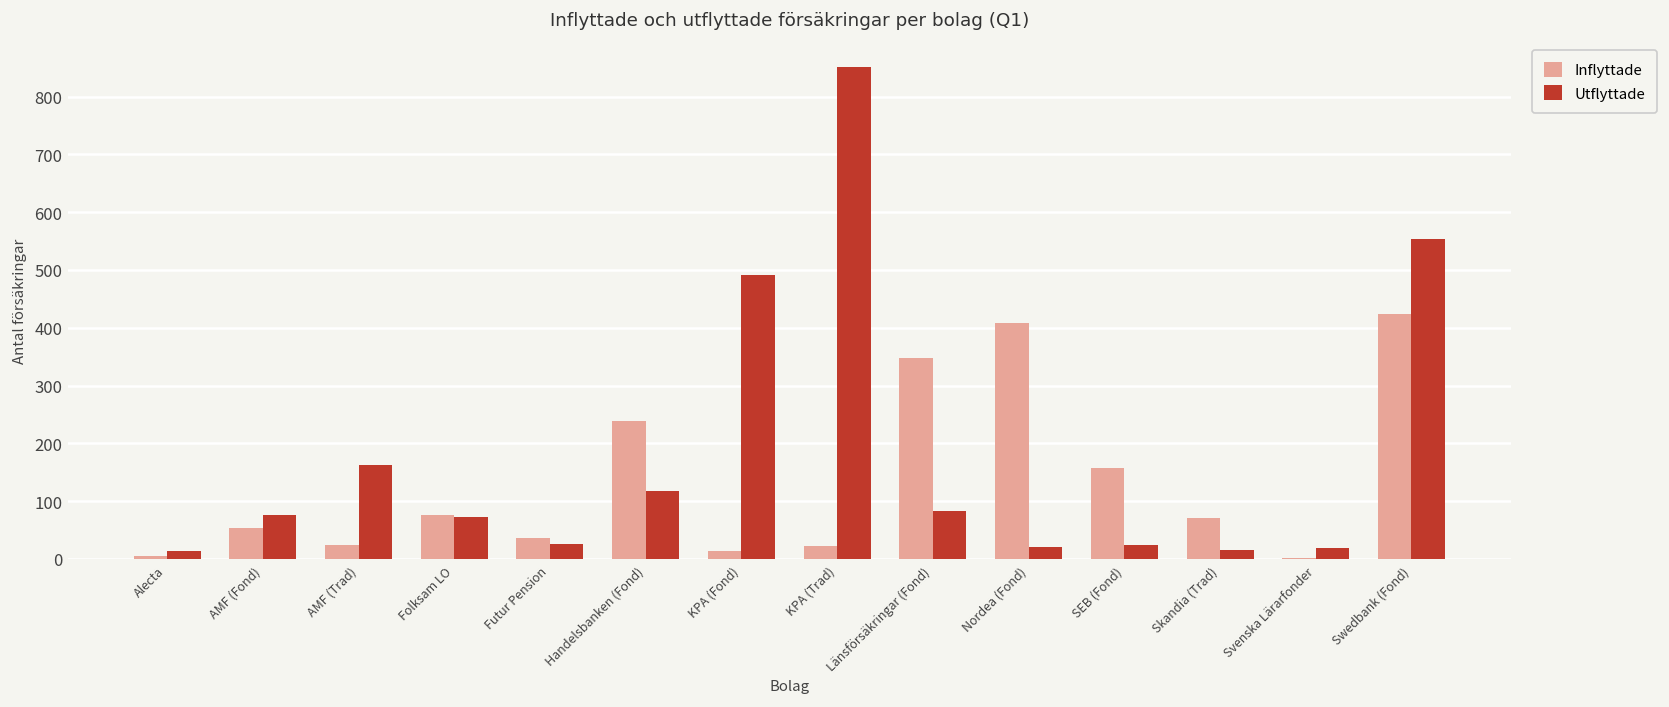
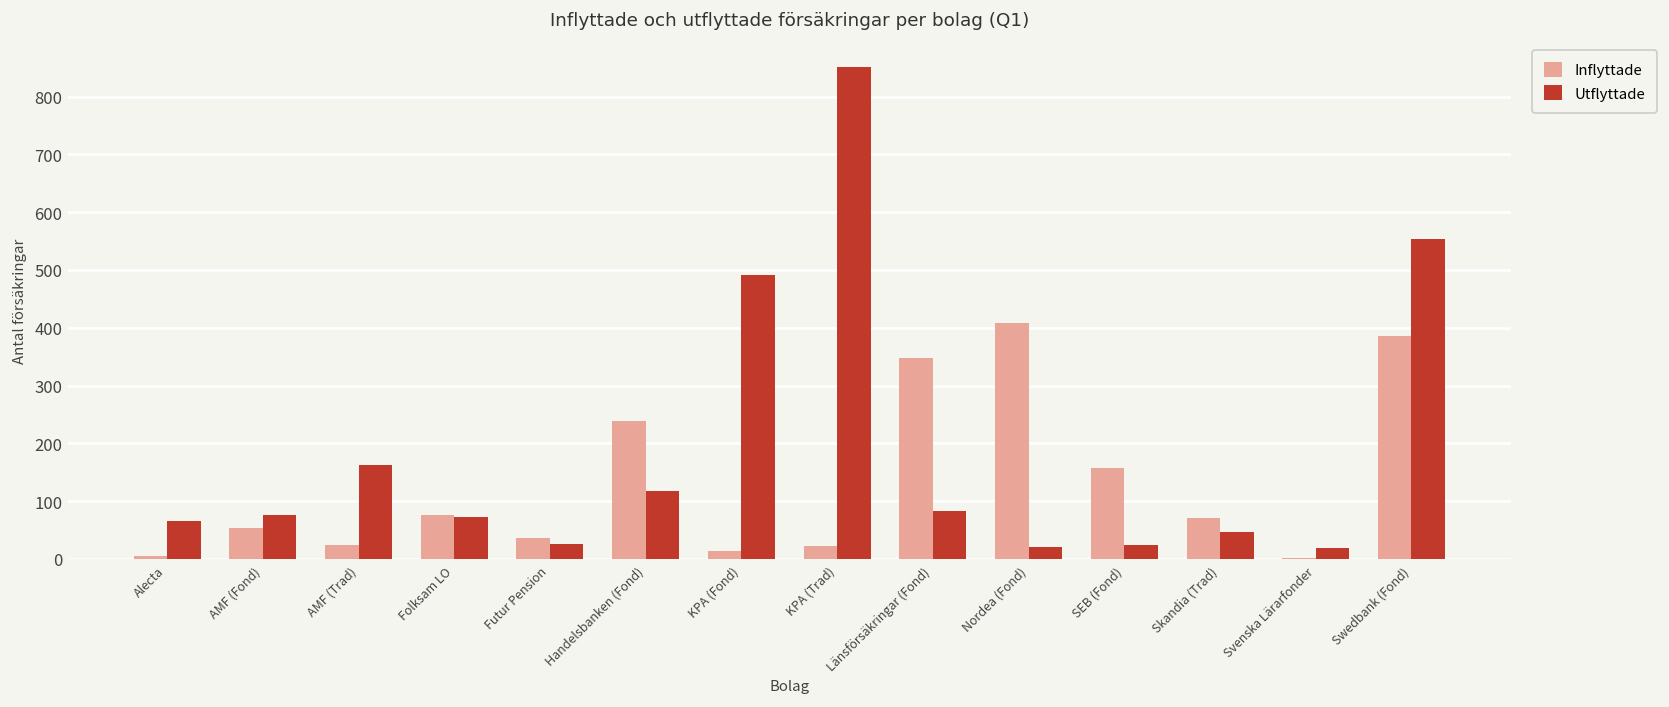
Utflyttade, Alecta: 10 -> 70
Utflyttade, Skandia (Trad): 20 -> 50
Inflyttade, Swedbank (Fond): 420 -> 390
